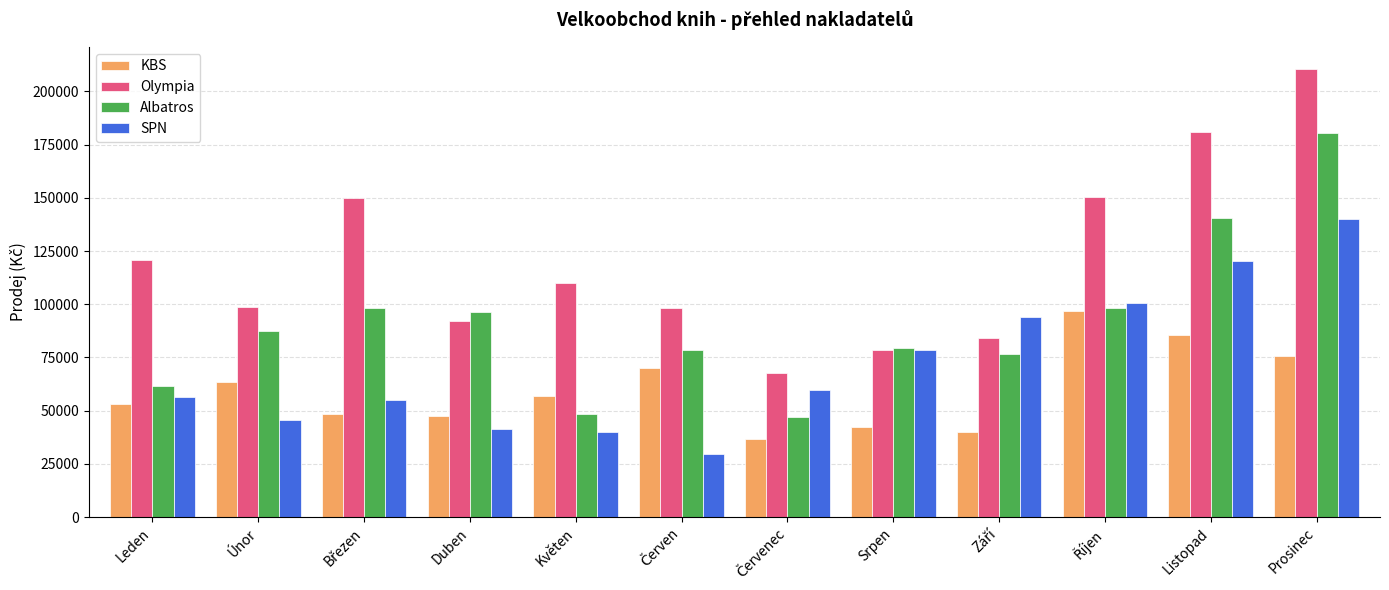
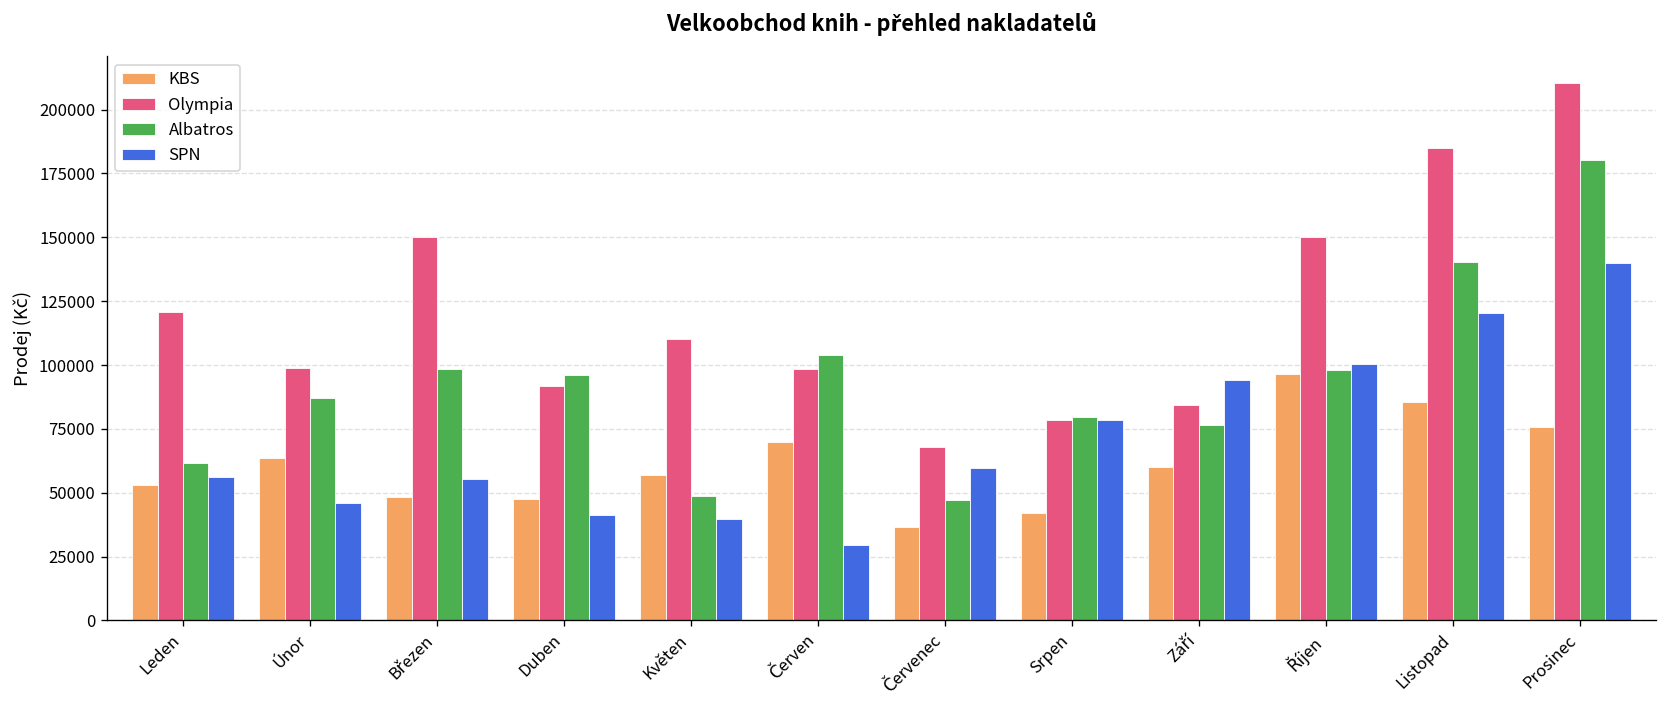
Albatros, Červen: 78000 -> 104000
KBS, Září: 40000 -> 60000
Olympia, Listopad: 181000 -> 185000
